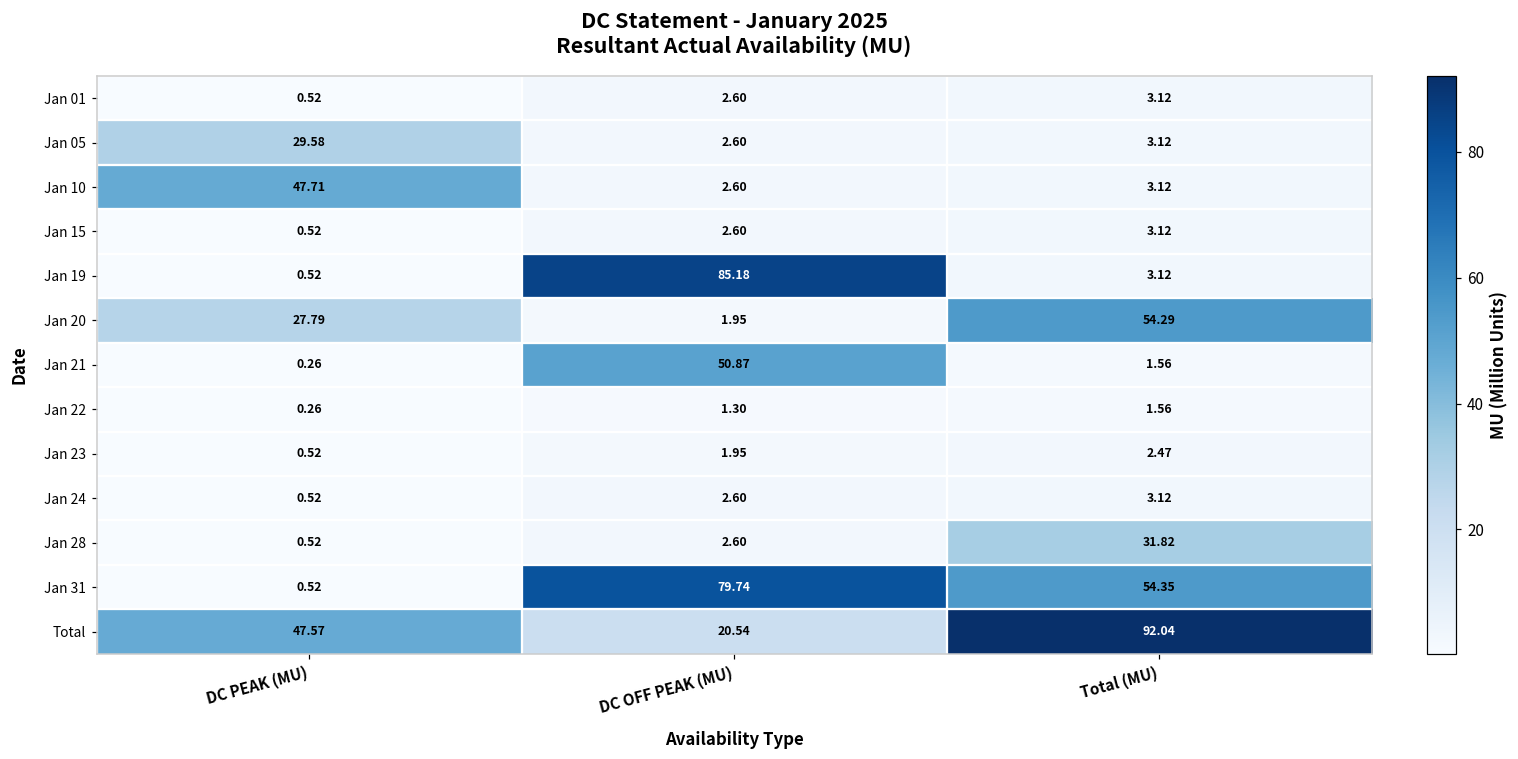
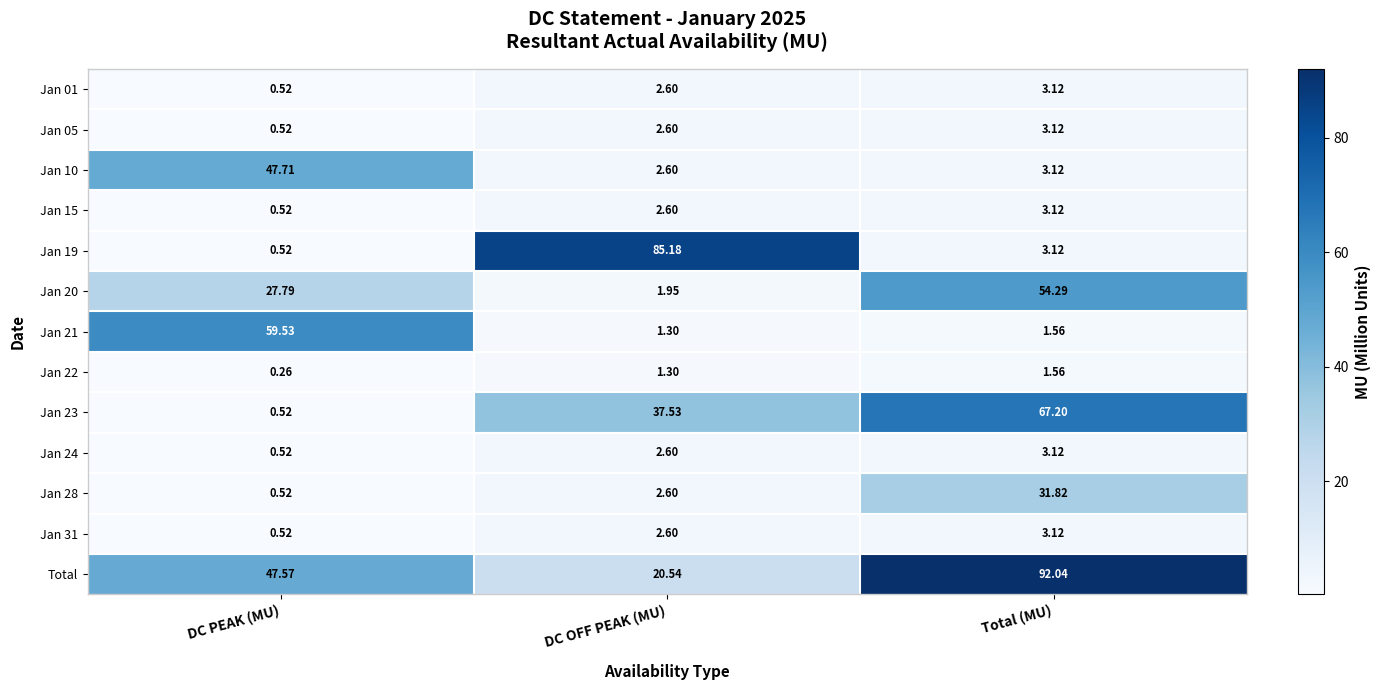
Jan 05, DC PEAK (MU): 29.58 -> 0.52
Jan 21, DC PEAK (MU): 0.26 -> 59.53
Jan 21, DC OFF PEAK (MU): 50.87 -> 1.30
Jan 23, DC OFF PEAK (MU): 1.95 -> 37.53
Jan 23, Total (MU): 2.47 -> 67.20
Jan 31, DC OFF PEAK (MU): 79.74 -> 2.60
Jan 31, Total (MU): 54.35 -> 3.12
